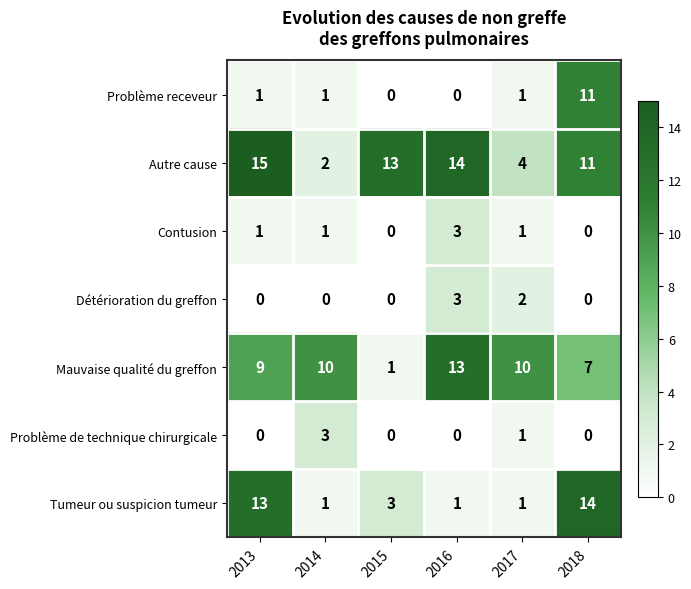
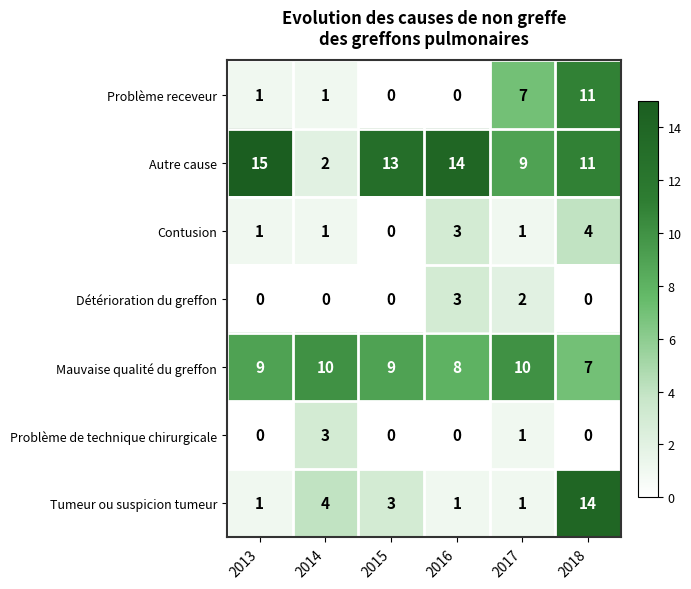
Problème receveur, 2017: 1 -> 7
Autre cause, 2017: 4 -> 9
Contusion, 2018: 0 -> 4
Mauvaise qualité du greffon, 2015: 1 -> 9
Mauvaise qualité du greffon, 2016: 13 -> 8
Tumeur ou suspicion tumeur, 2013: 13 -> 1
Tumeur ou suspicion tumeur, 2014: 1 -> 4
